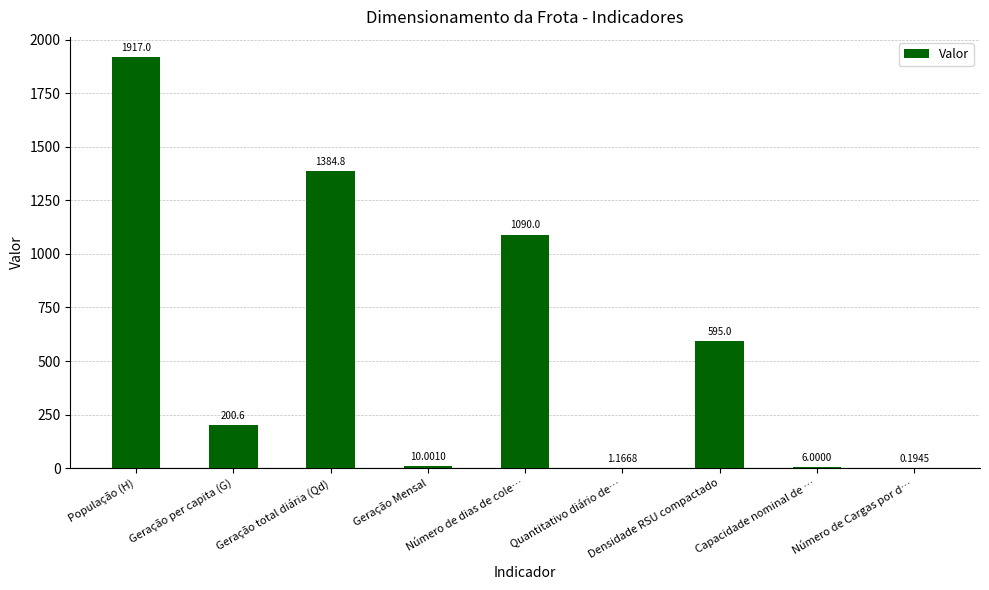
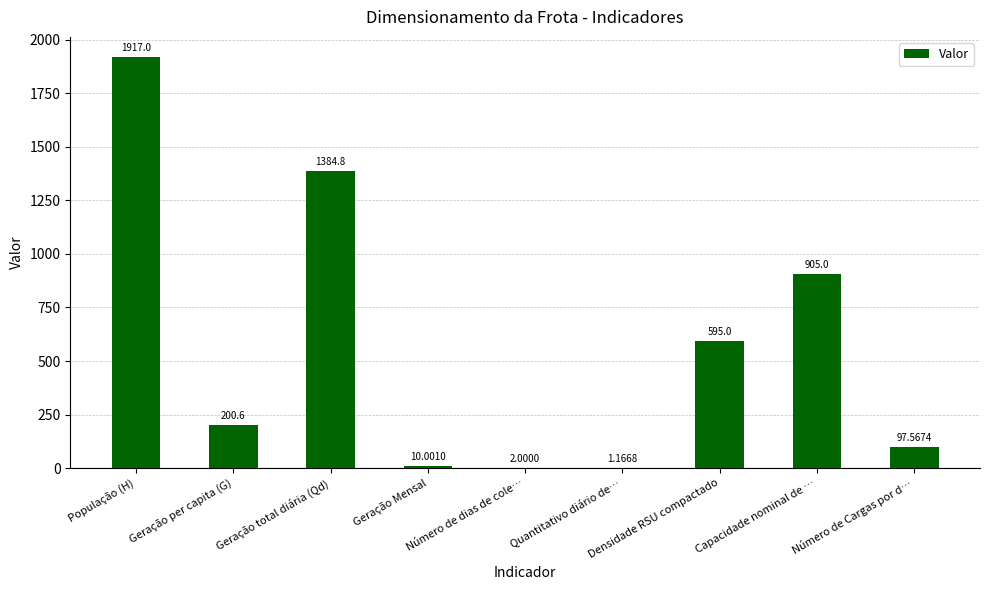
Número de dias de cole…: 1090.0 -> 2.0000
Capacidade nominal de …: 6.0000 -> 905.0
Número de Cargas por d…: 0.1945 -> 97.5674
